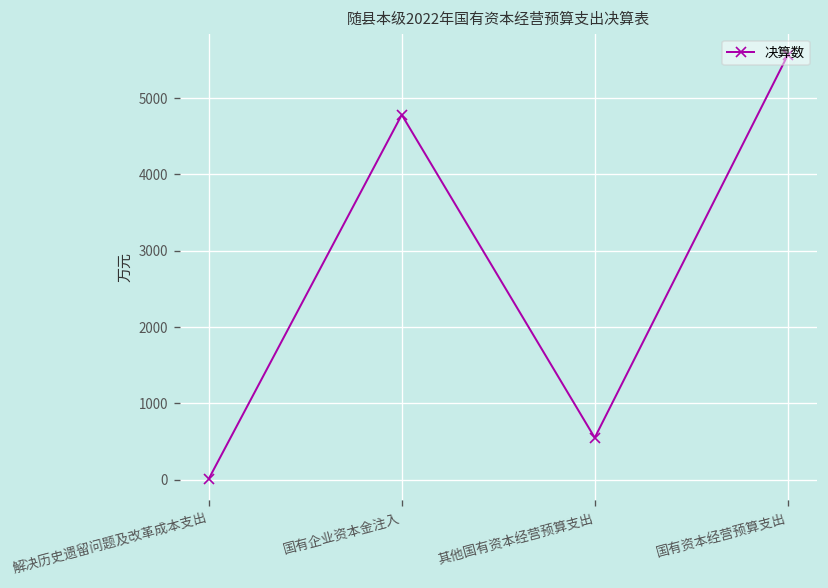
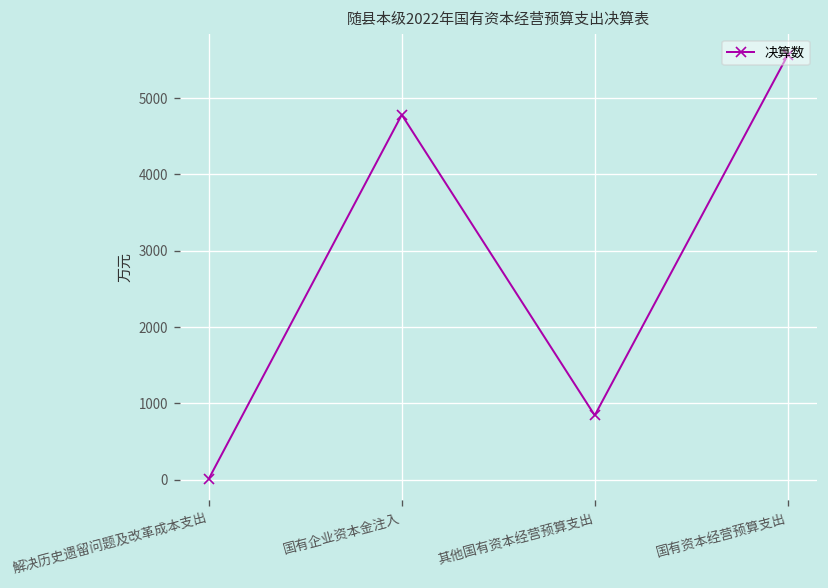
其他国有资本经营预算支出: 600 -> 800
